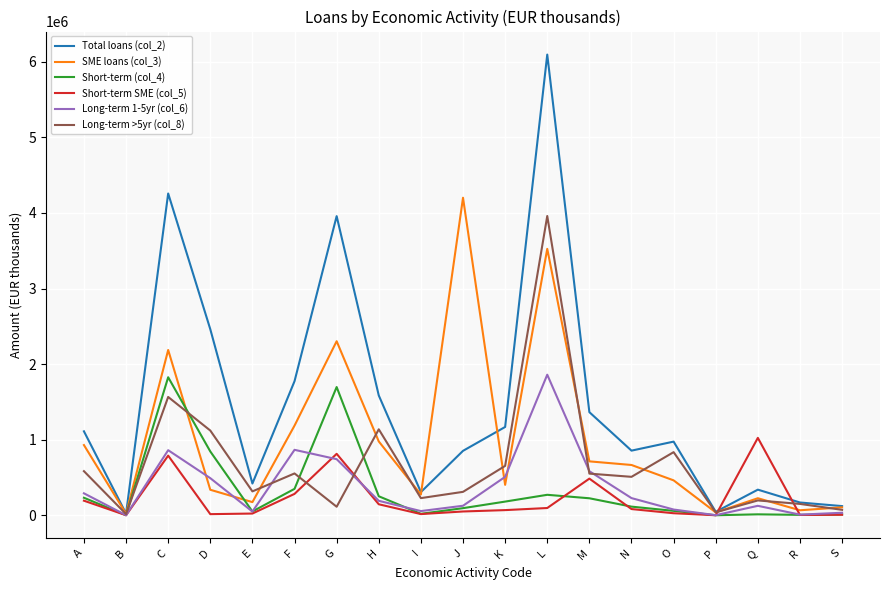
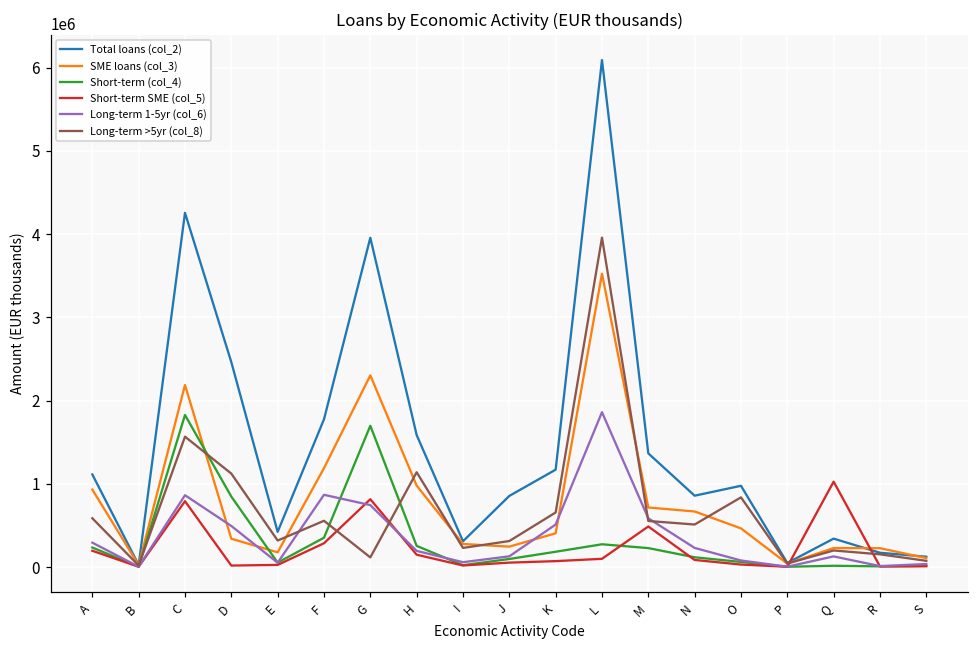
SME loans (col_3), J: 4200000 -> 200000
SME loans (col_3), R: 100000 -> 200000
